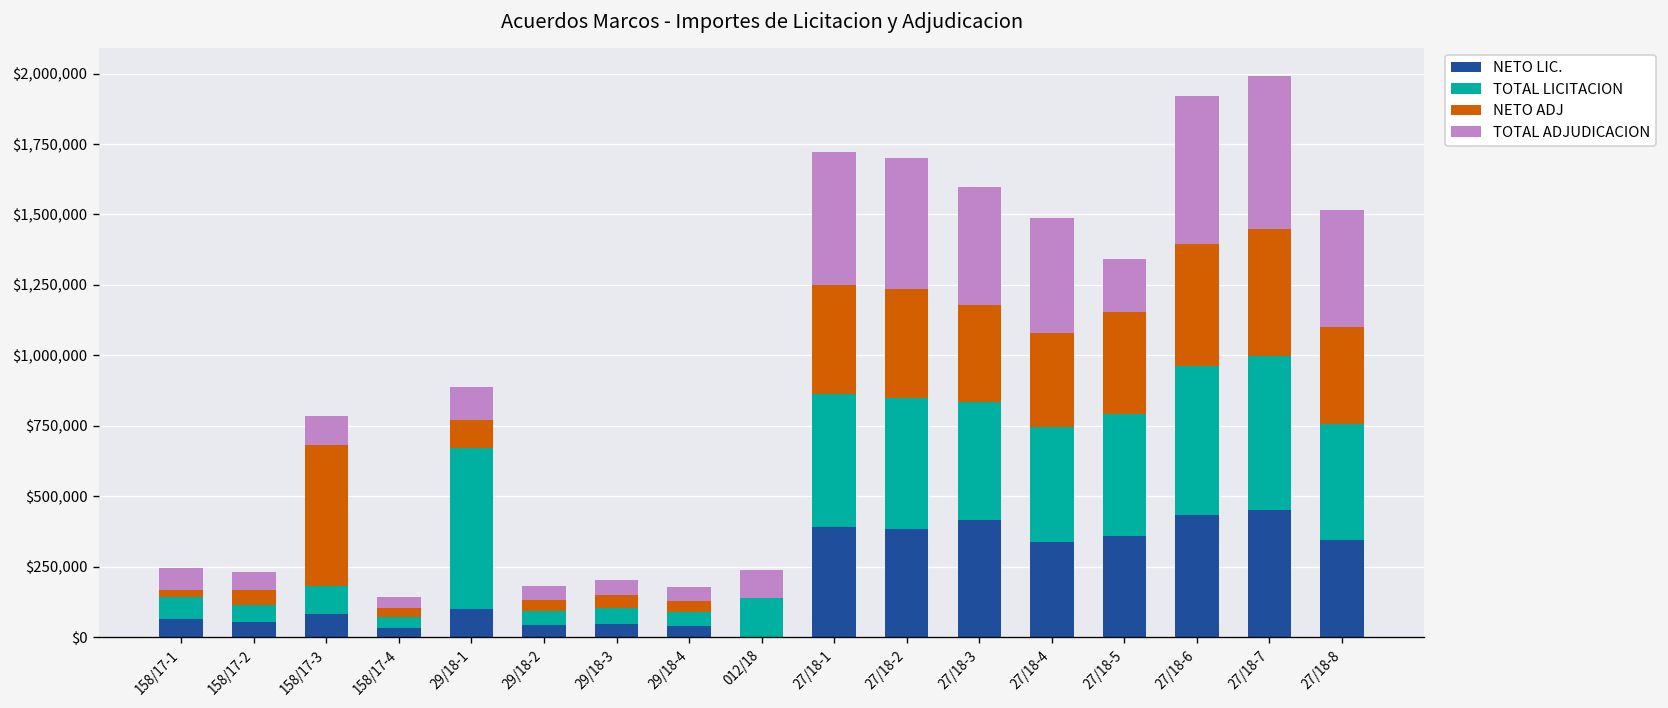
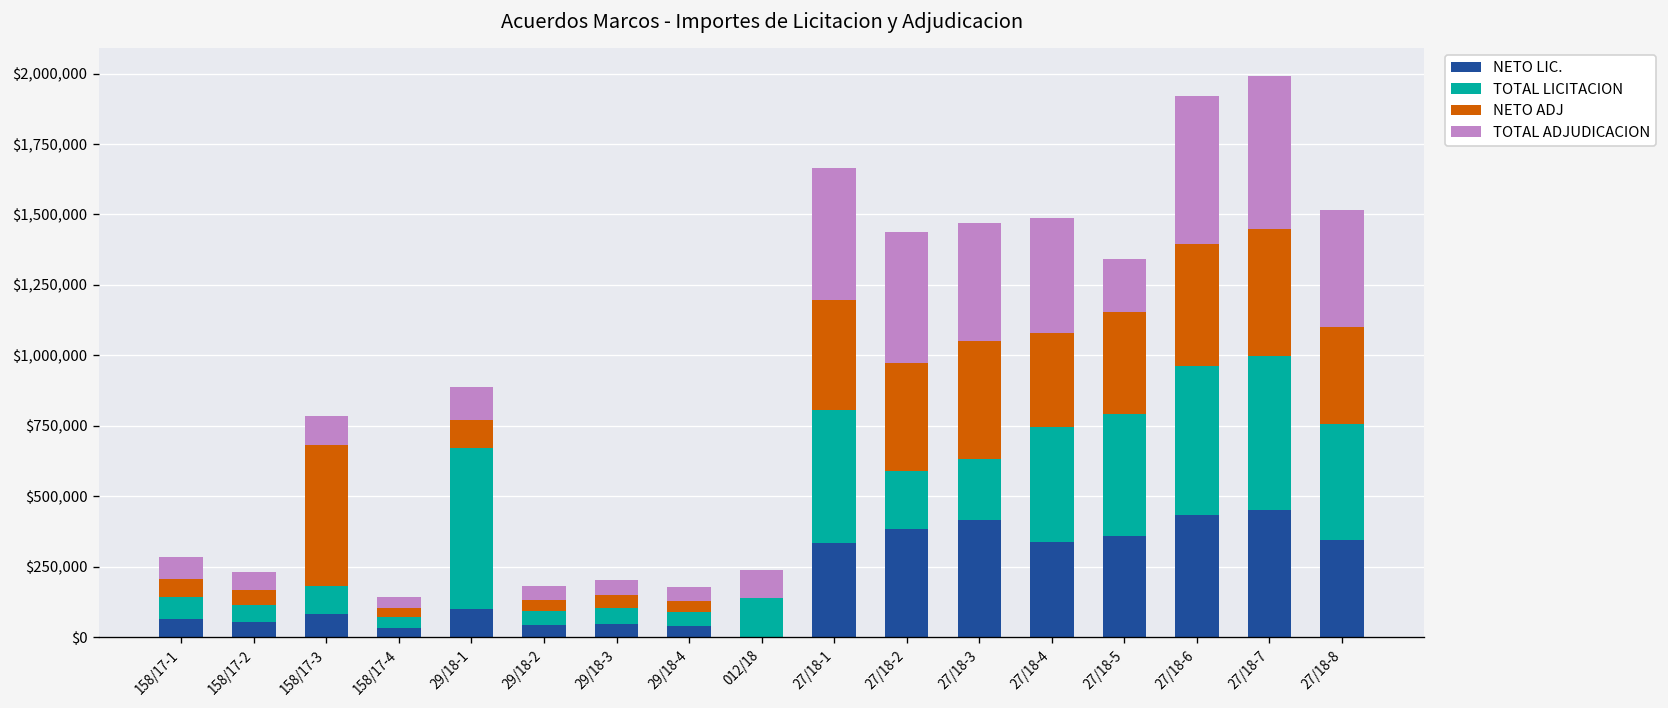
NETO ADJ, 158/17-1: $30,000 -> $60,000
NETO LIC., 27/18-1: $390,000 -> $330,000
TOTAL LICITACION, 27/18-2: $470,000 -> $200,000
TOTAL LICITACION, 27/18-3: $420,000 -> $210,000
NETO ADJ, 27/18-3: $350,000 -> $420,000
